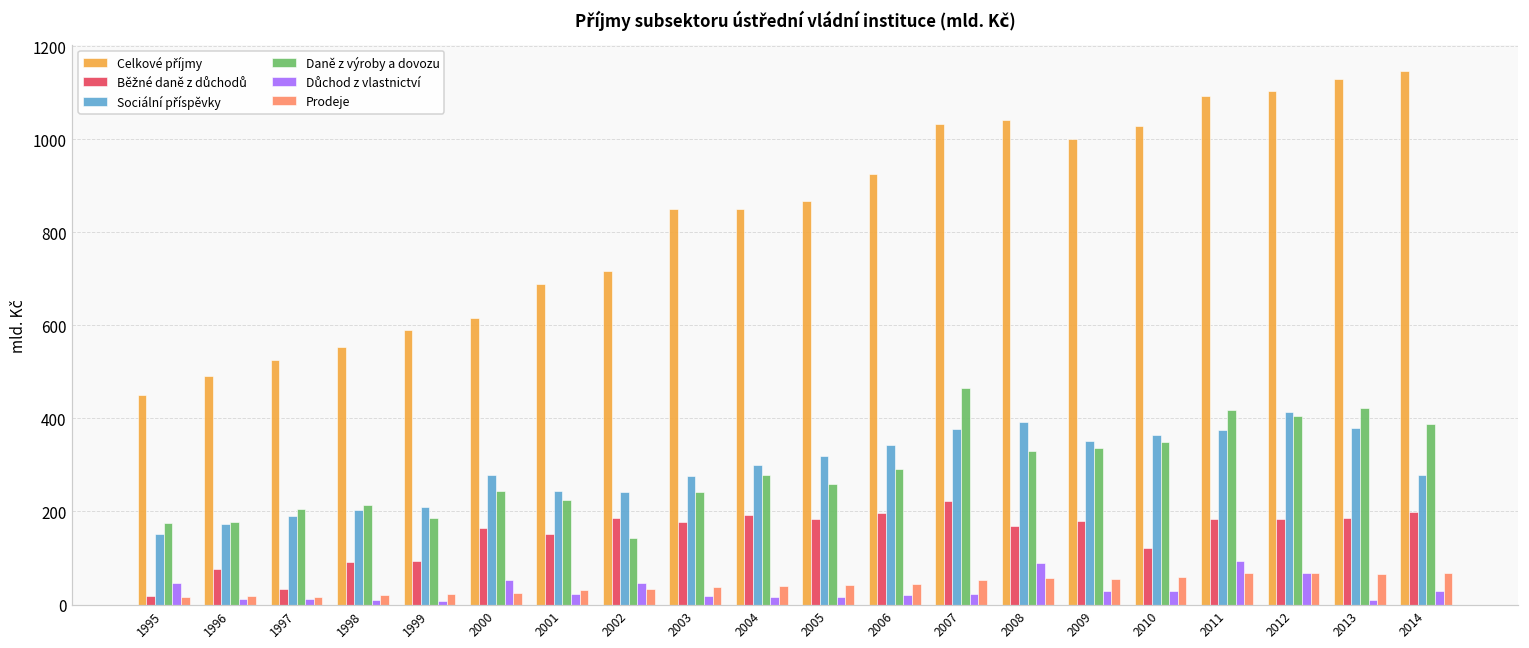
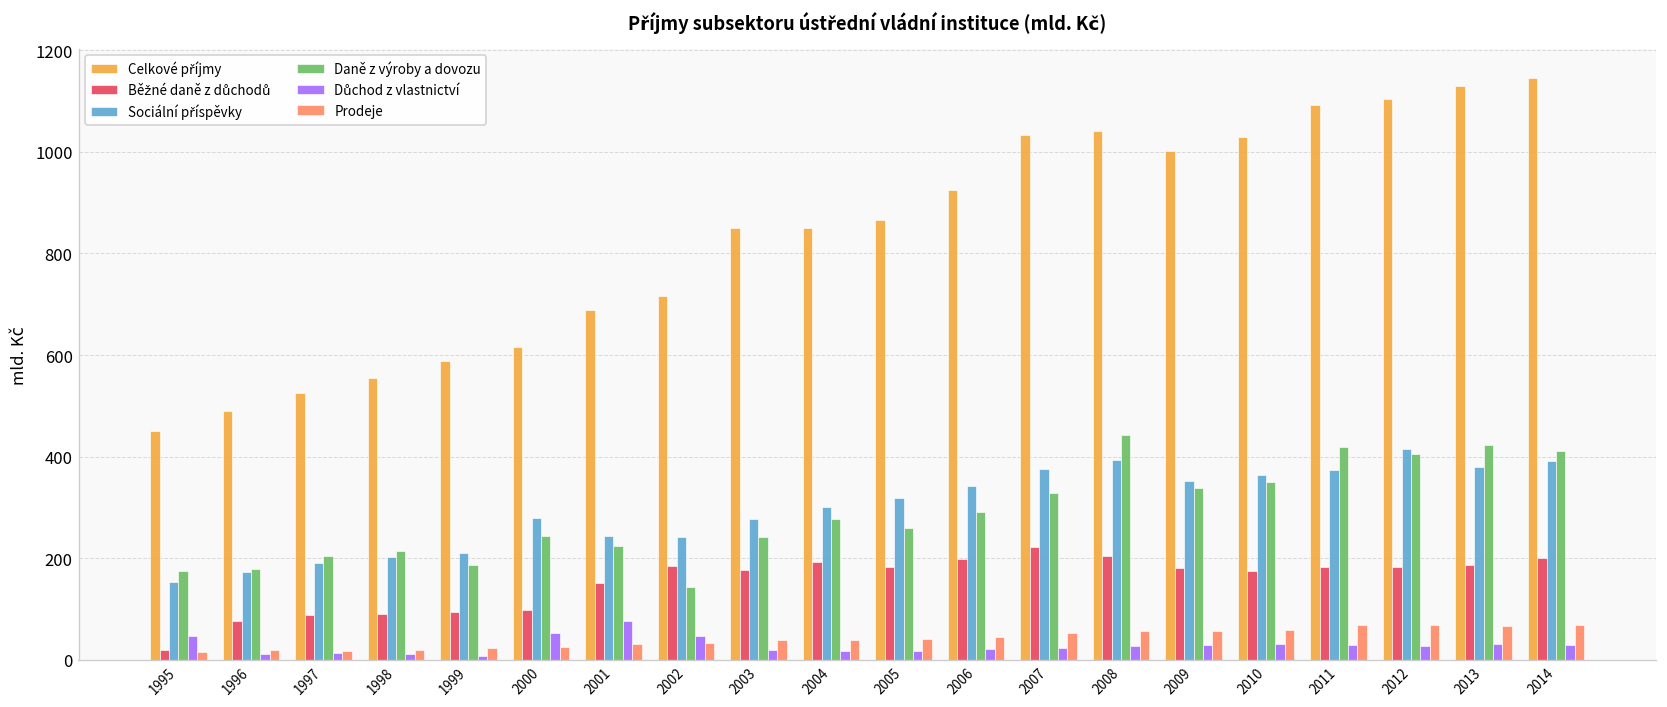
Běžné daně z důchodů, 1997: 30 -> 90
Běžné daně z důchodů, 2000: 170 -> 100
Důchod z vlastnictví, 2001: 20 -> 80
Daně z výroby a dovozu, 2007: 470 -> 330
Běžné daně z důchodů, 2008: 170 -> 200
Daně z výroby a dovozu, 2008: 330 -> 440
Důchod z vlastnictví, 2008: 90 -> 30
Běžné daně z důchodů, 2010: 120 -> 170
Důchod z vlastnictví, 2011: 90 -> 30
Důchod z vlastnictví, 2012: 70 -> 30
Důchod z vlastnictví, 2013: 10 -> 30
Sociální příspěvky, 2014: 280 -> 390
Daně z výroby a dovozu, 2014: 390 -> 410
